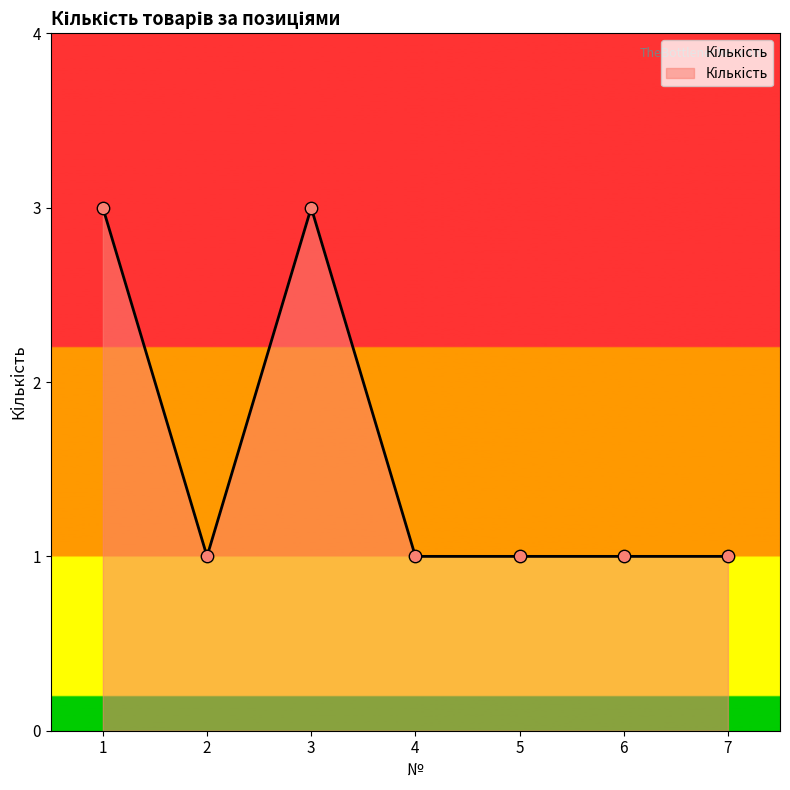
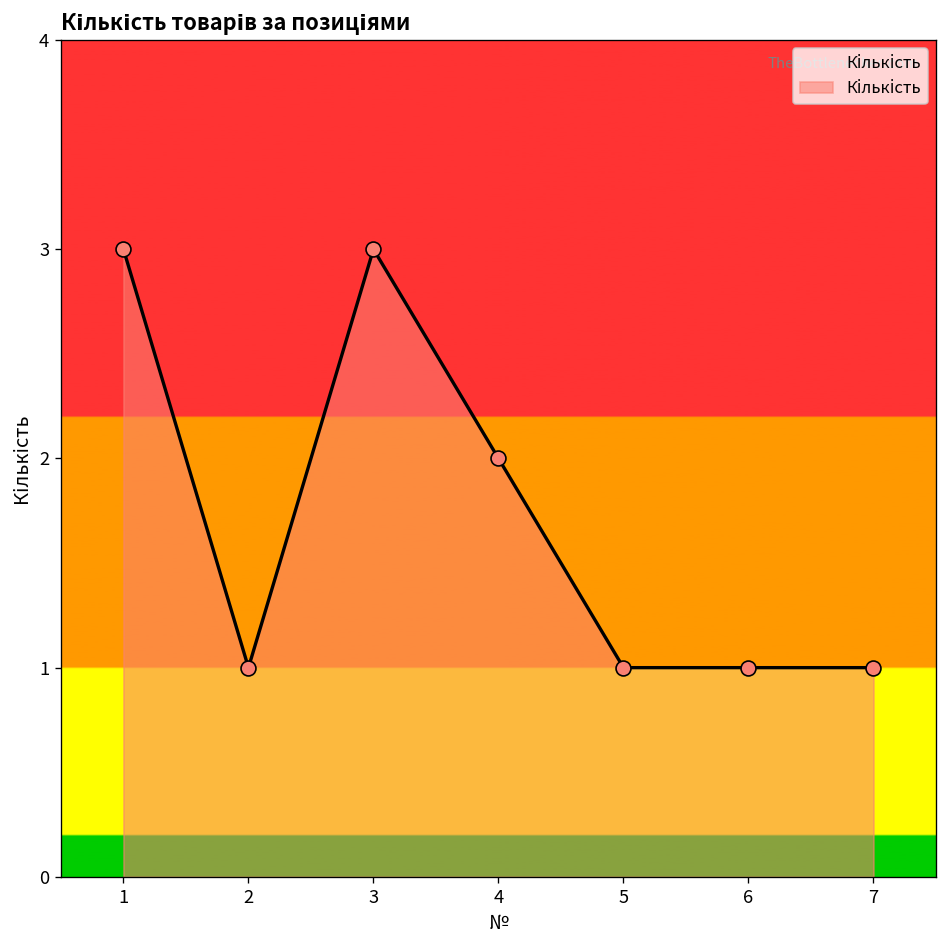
4: 1 -> 2
